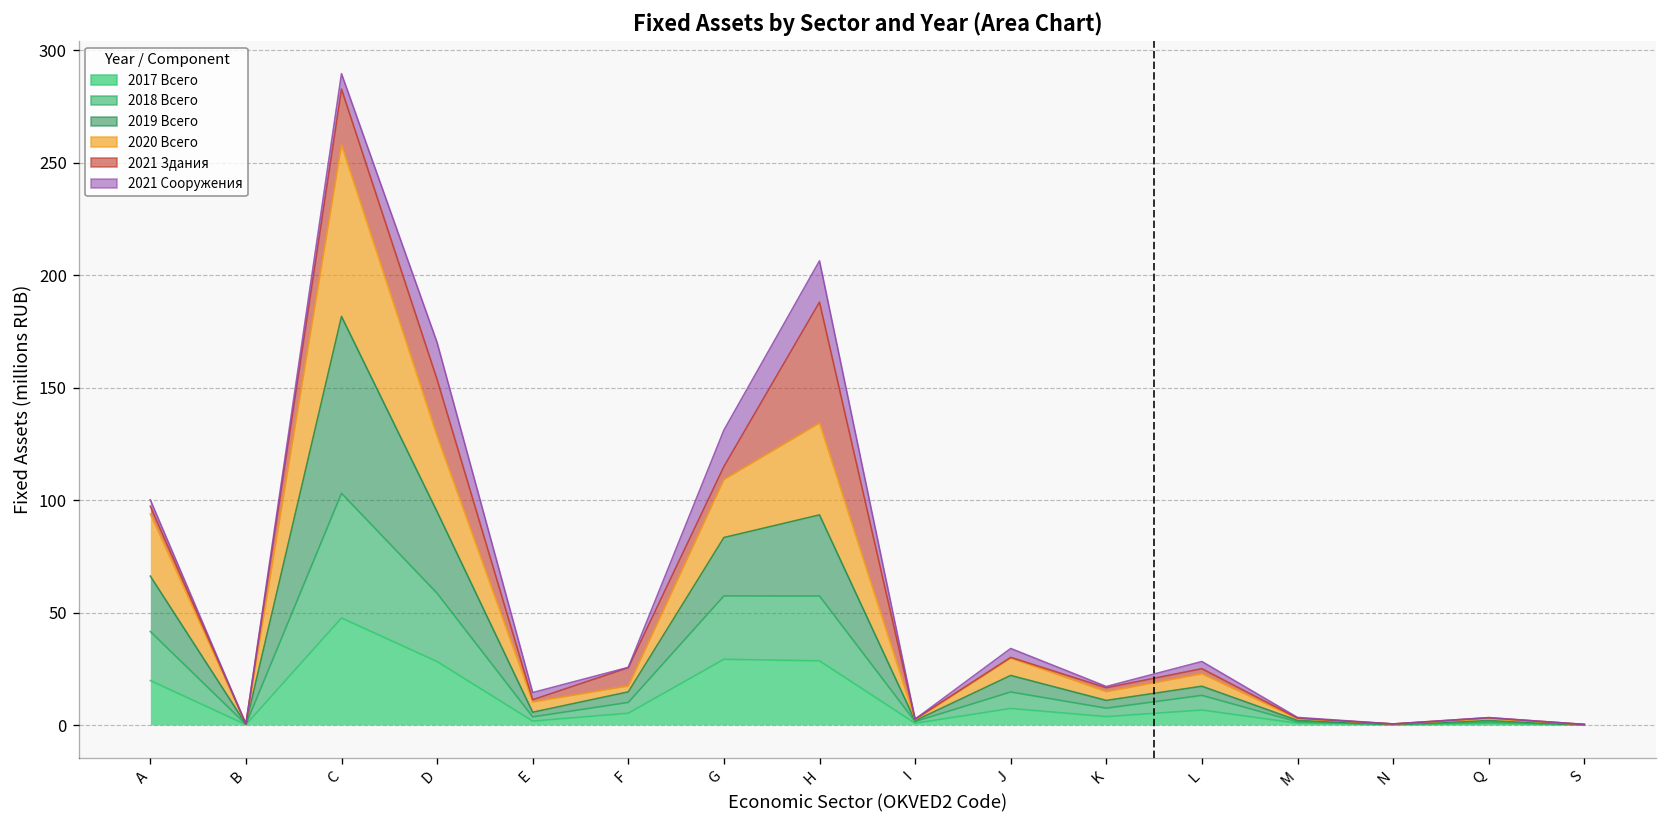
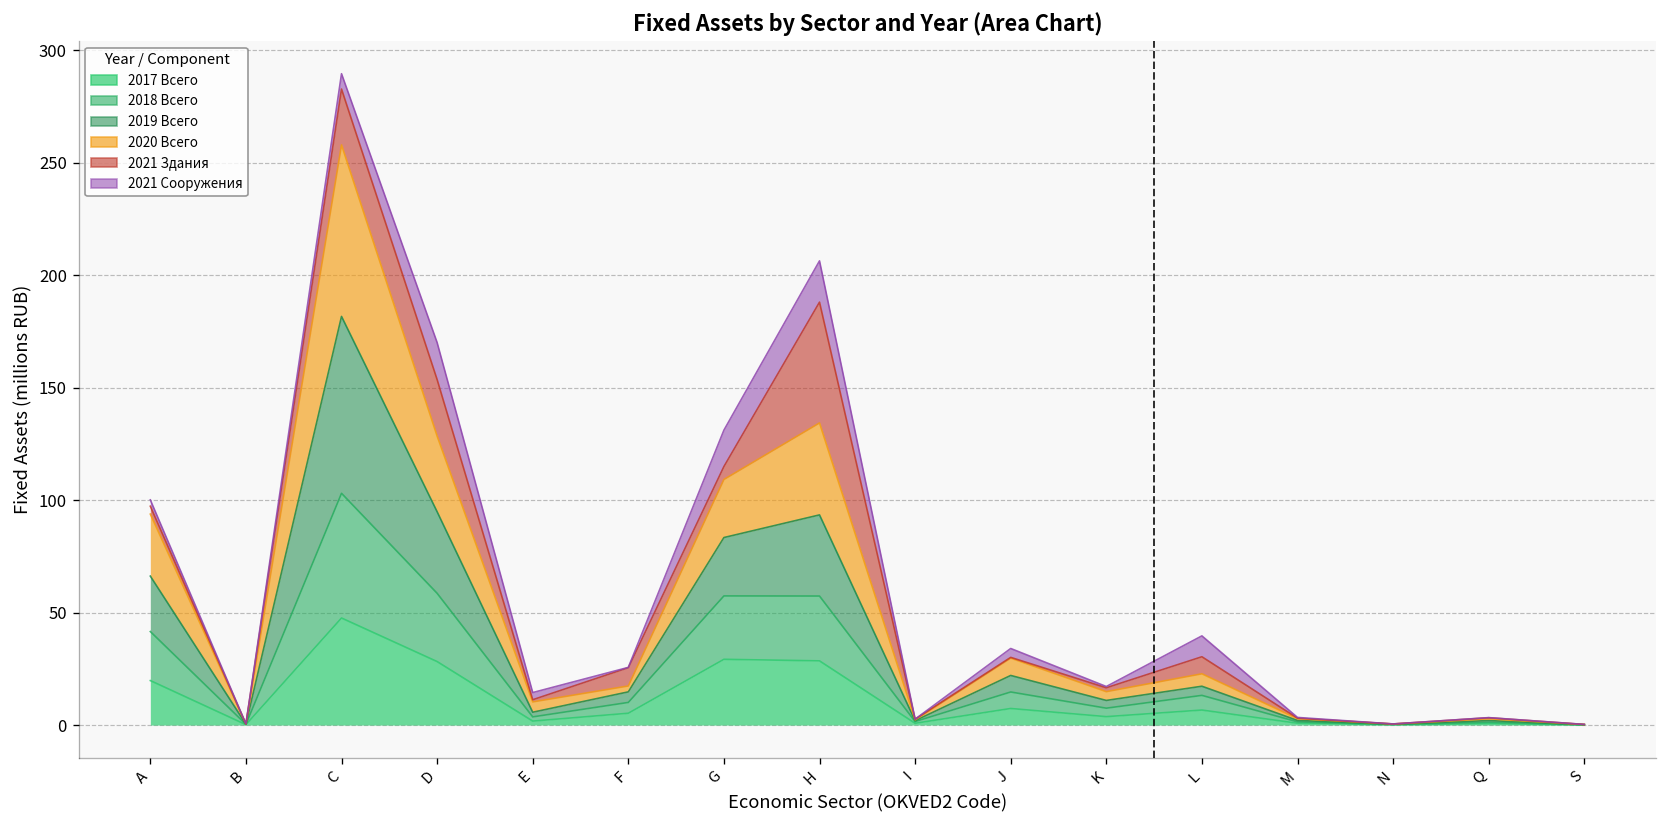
2021 Здания, L: 2 -> 8
2021 Сооружения, L: 3 -> 9
